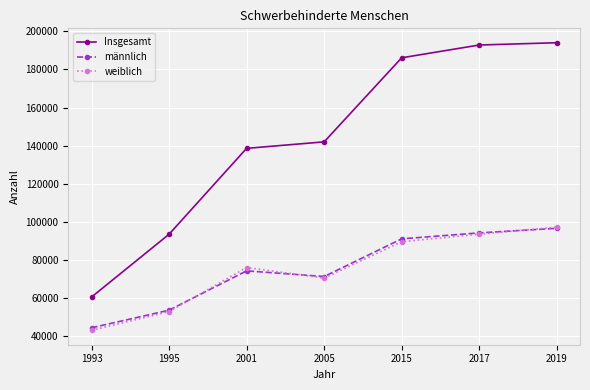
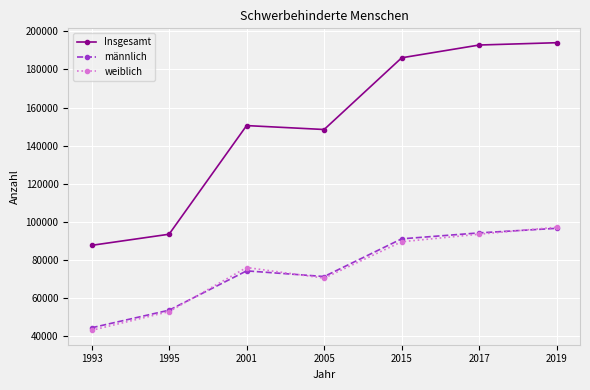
Insgesamt, 1993: 61000 -> 88000
Insgesamt, 2001: 139000 -> 151000
Insgesamt, 2005: 142000 -> 148000
